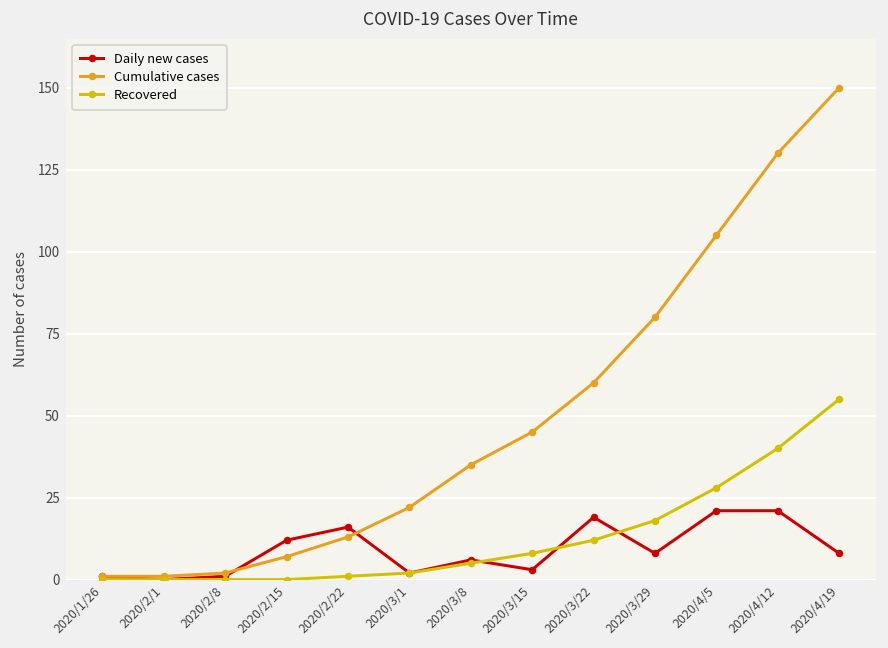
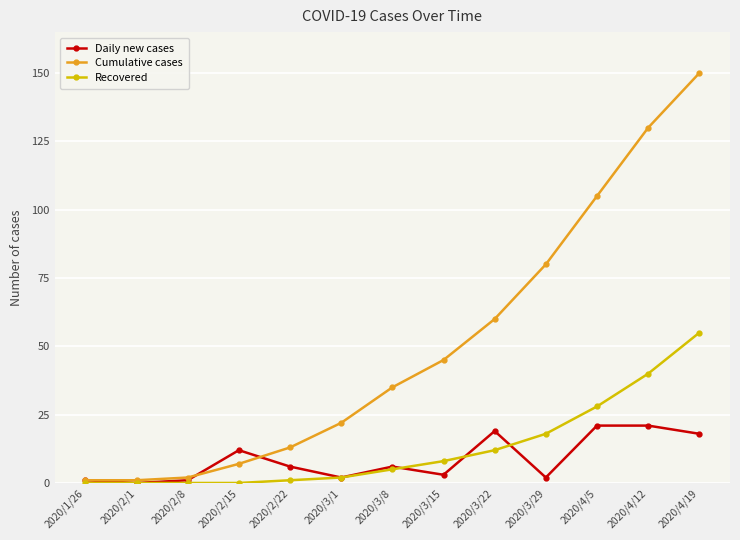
Daily new cases, 2020/2/22: 16 -> 6
Daily new cases, 2020/3/29: 8 -> 2
Daily new cases, 2020/4/19: 8 -> 18
